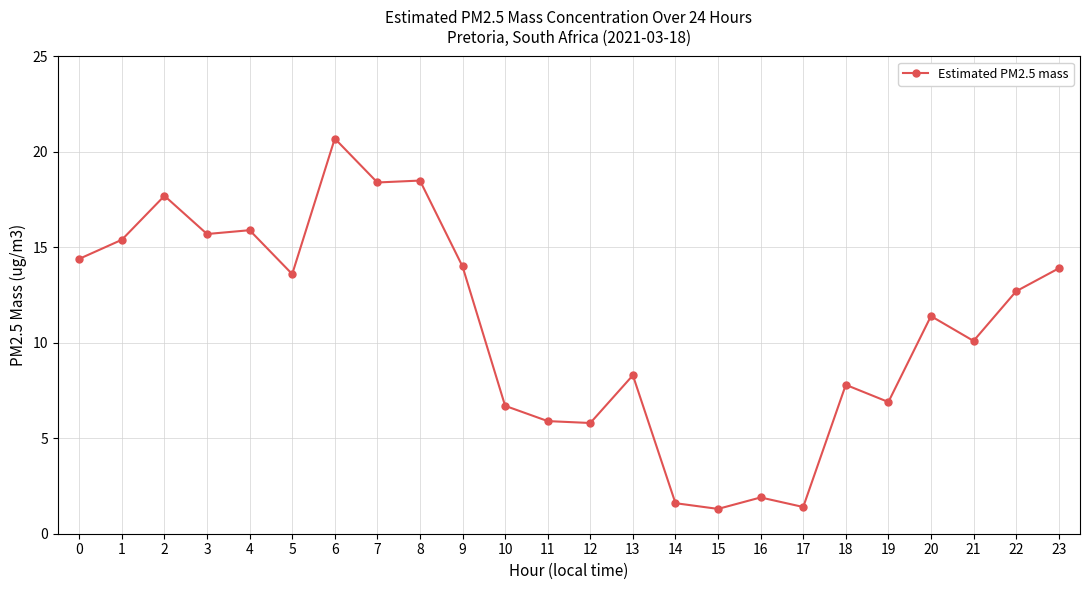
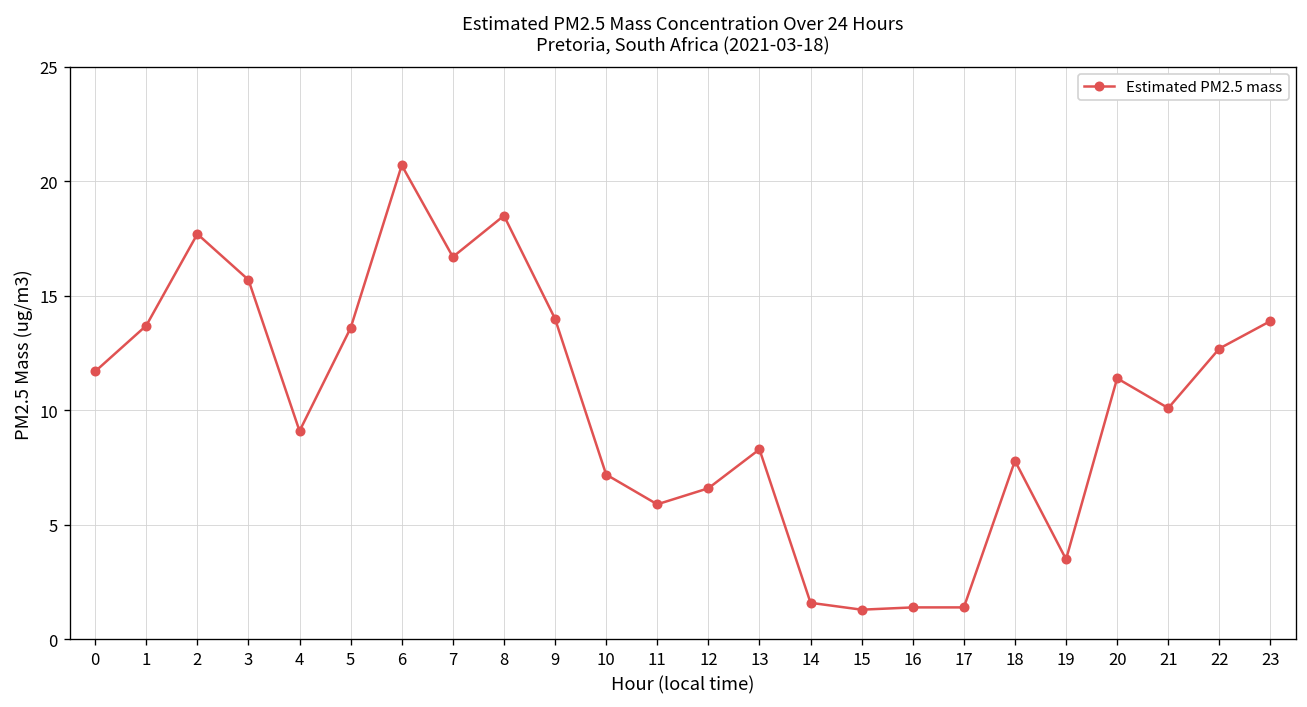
0: 14.4 -> 11.7
1: 15.4 -> 13.7
4: 15.9 -> 9.1
7: 18.4 -> 16.7
10: 6.7 -> 7.2
12: 5.8 -> 6.6
16: 1.9 -> 1.4
19: 6.9 -> 3.5
